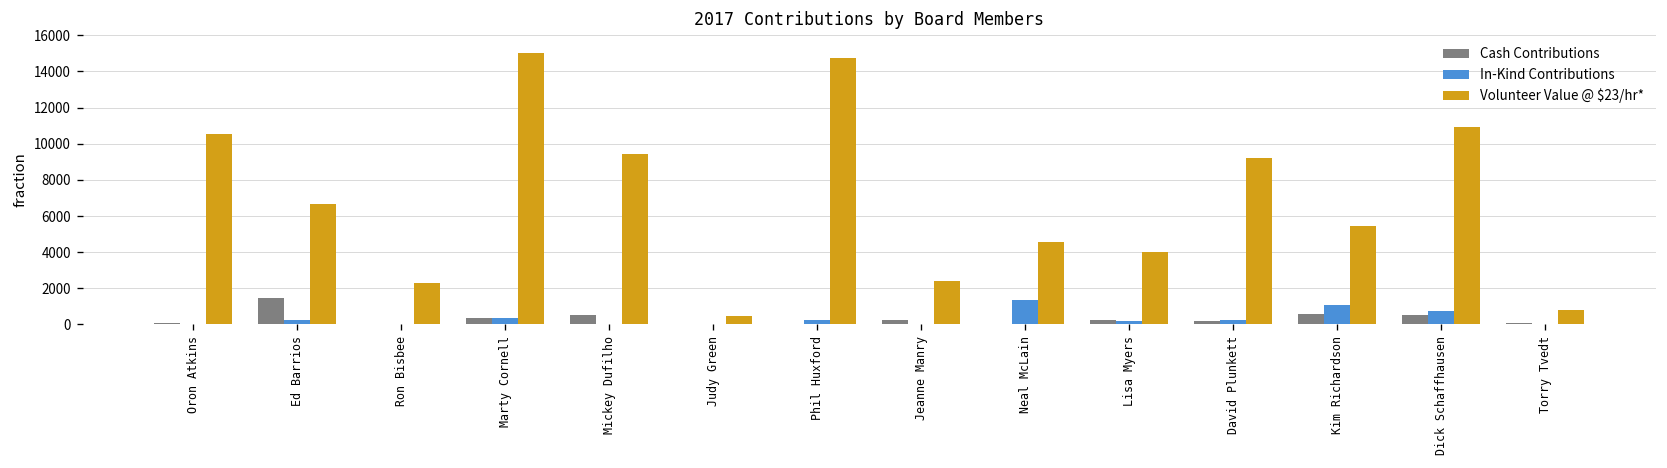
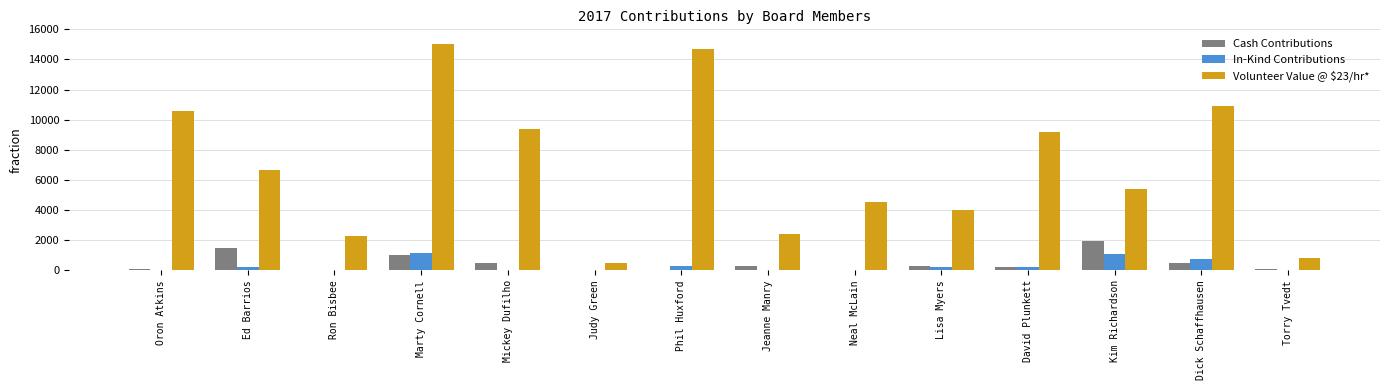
Cash Contributions, Marty Cornell: 400 -> 1000
In-Kind Contributions, Marty Cornell: 400 -> 1100
In-Kind Contributions, Neal McLain: 1400 -> 0
Cash Contributions, Kim Richardson: 600 -> 1900
